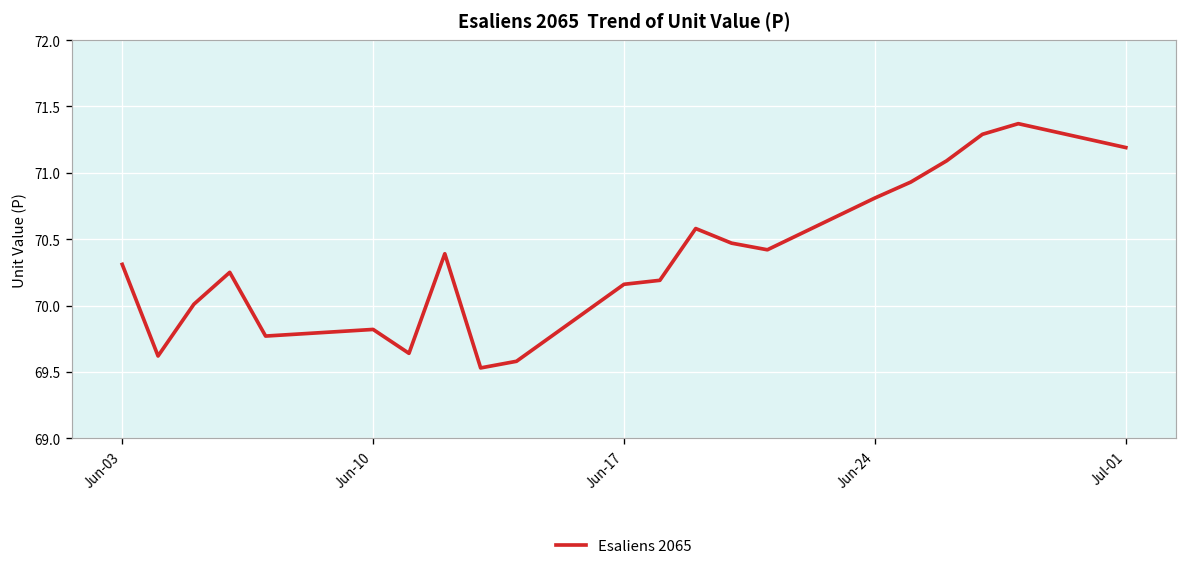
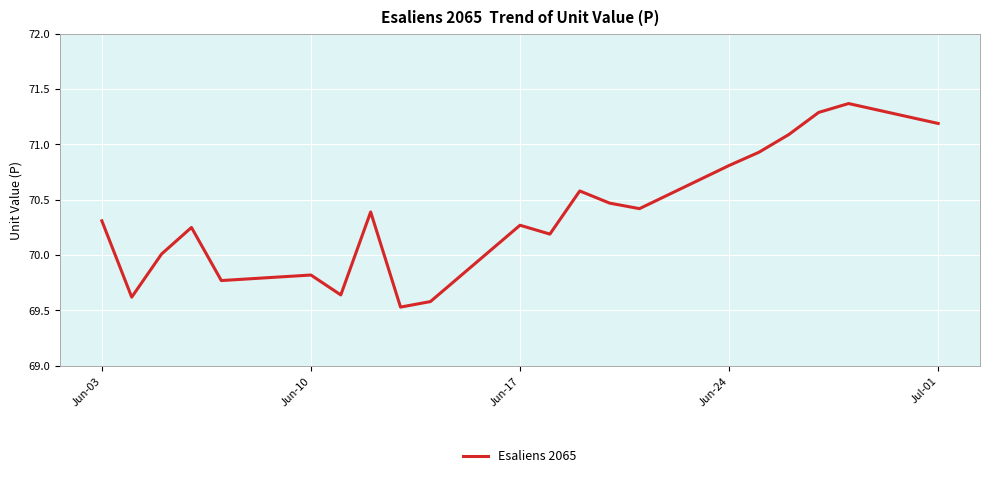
Jun-17: 70.16 -> 70.27
